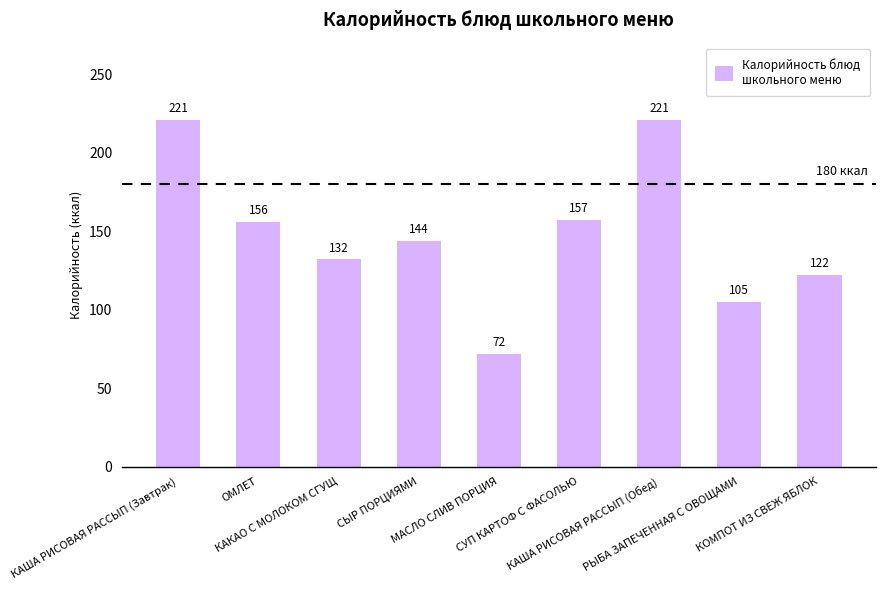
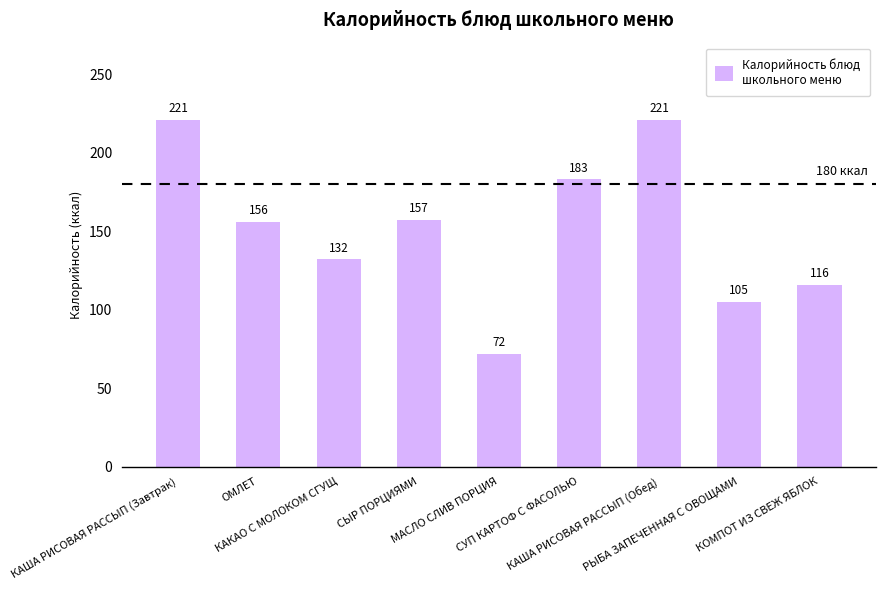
СЫР ПОРЦИЯМИ: 144 -> 157
СУП КАРТОФ С ФАСОЛЬЮ: 157 -> 183
КОМПОТ ИЗ СВЕЖ ЯБЛОК: 122 -> 116
